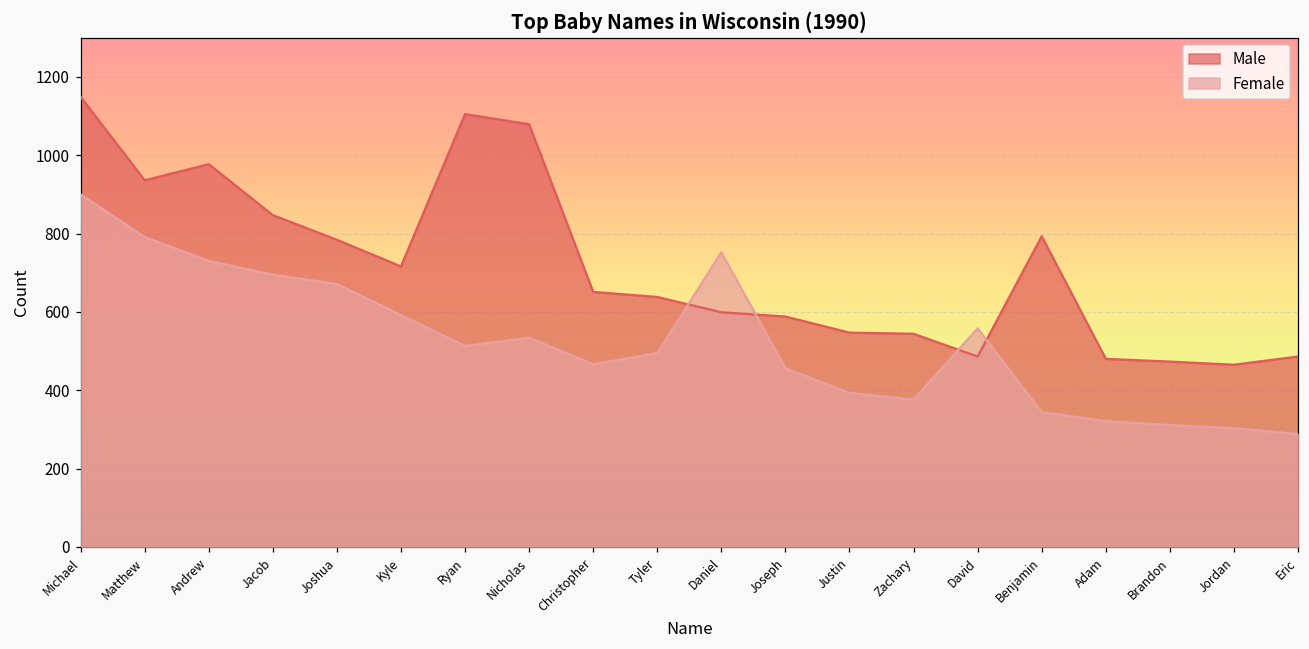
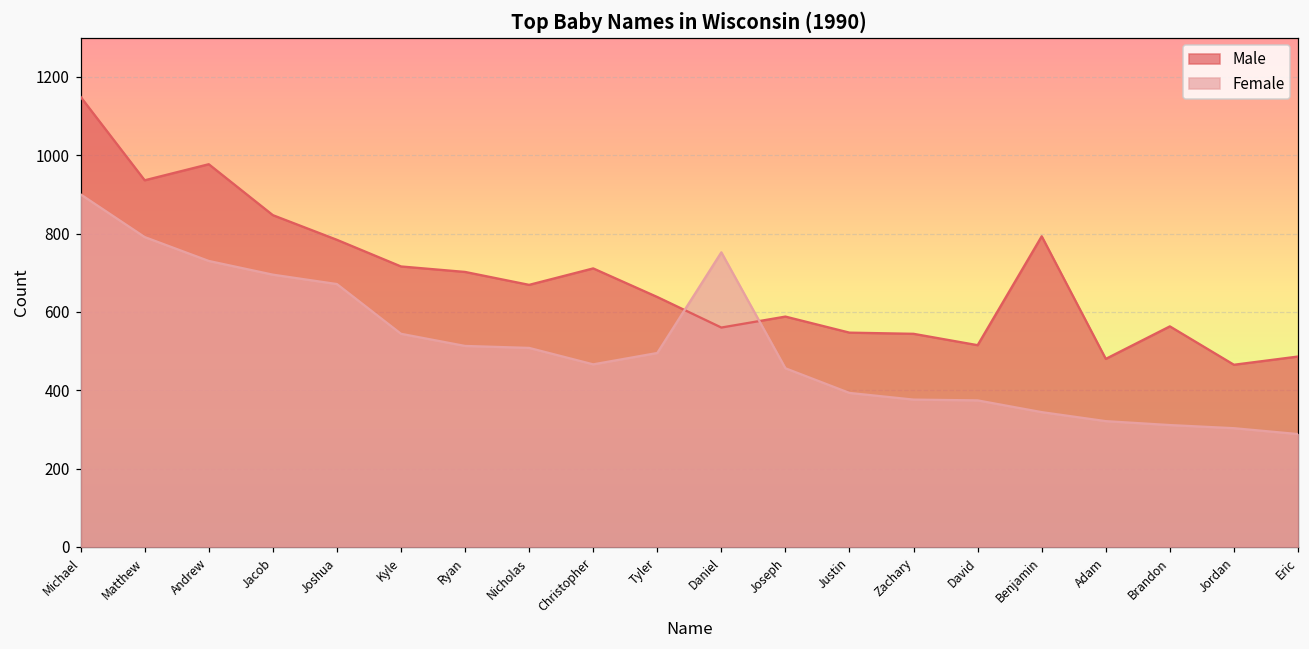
Female, Kyle: 590 -> 540
Male, Ryan: 1110 -> 700
Male, Nicholas: 1080 -> 670
Female, Nicholas: 530 -> 510
Male, Christopher: 650 -> 710
Male, Daniel: 600 -> 560
Male, David: 490 -> 520
Female, David: 560 -> 370
Male, Brandon: 470 -> 560
